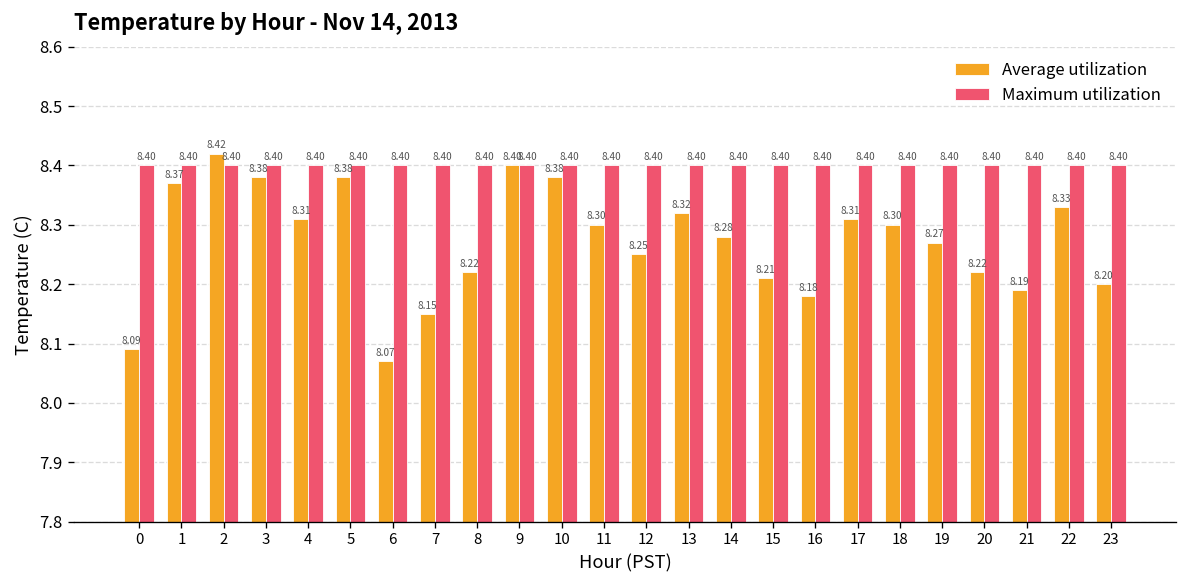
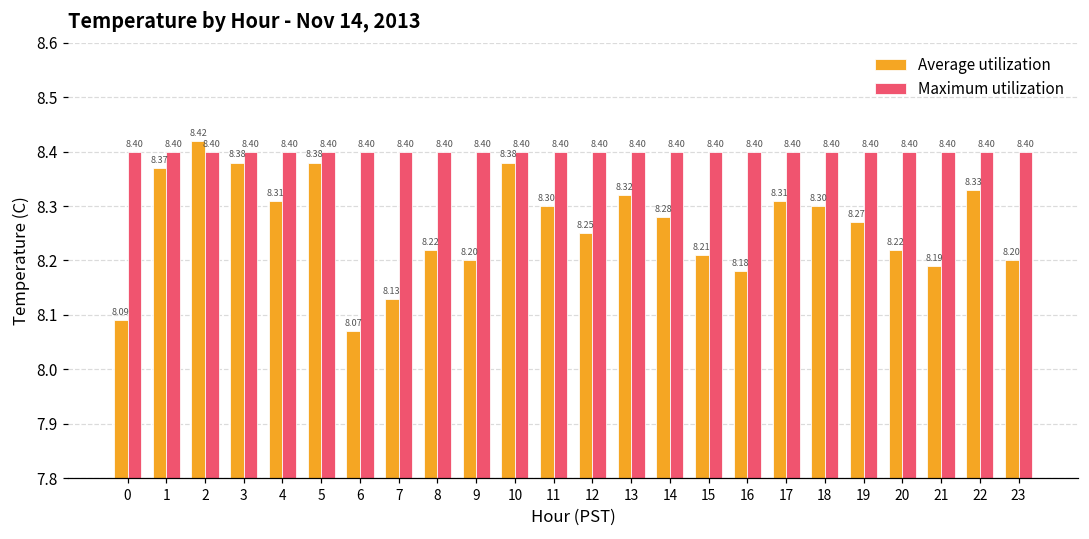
Average utilization, 7: 8.15 -> 8.13
Average utilization, 9: 8.40 -> 8.20
